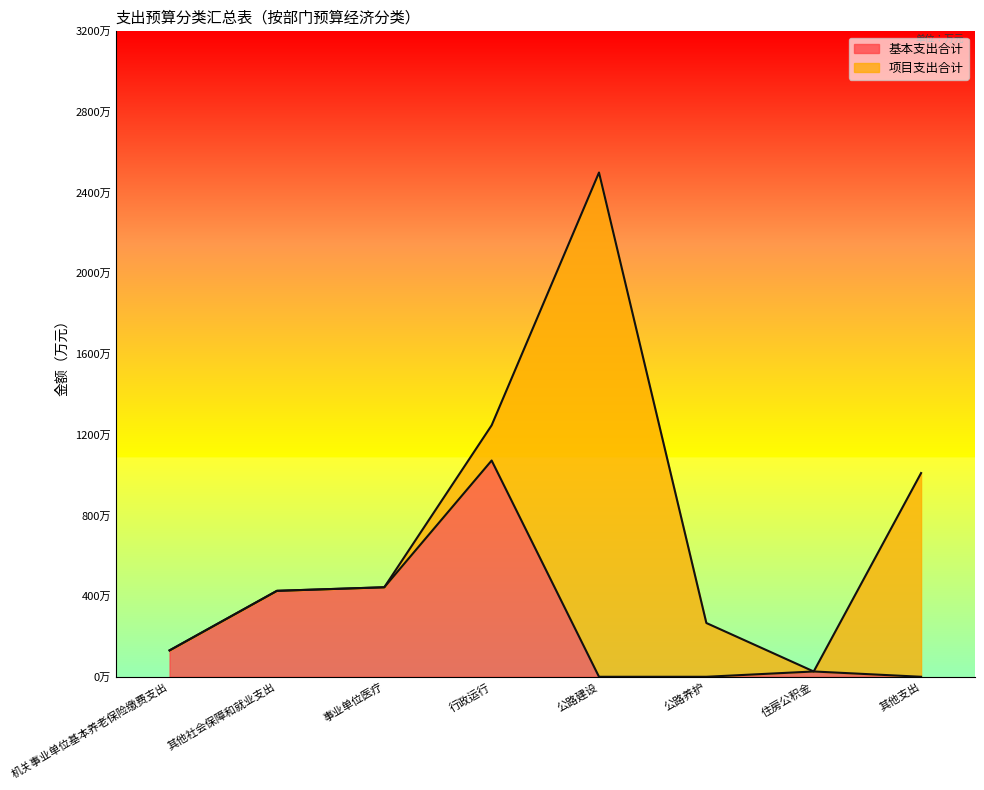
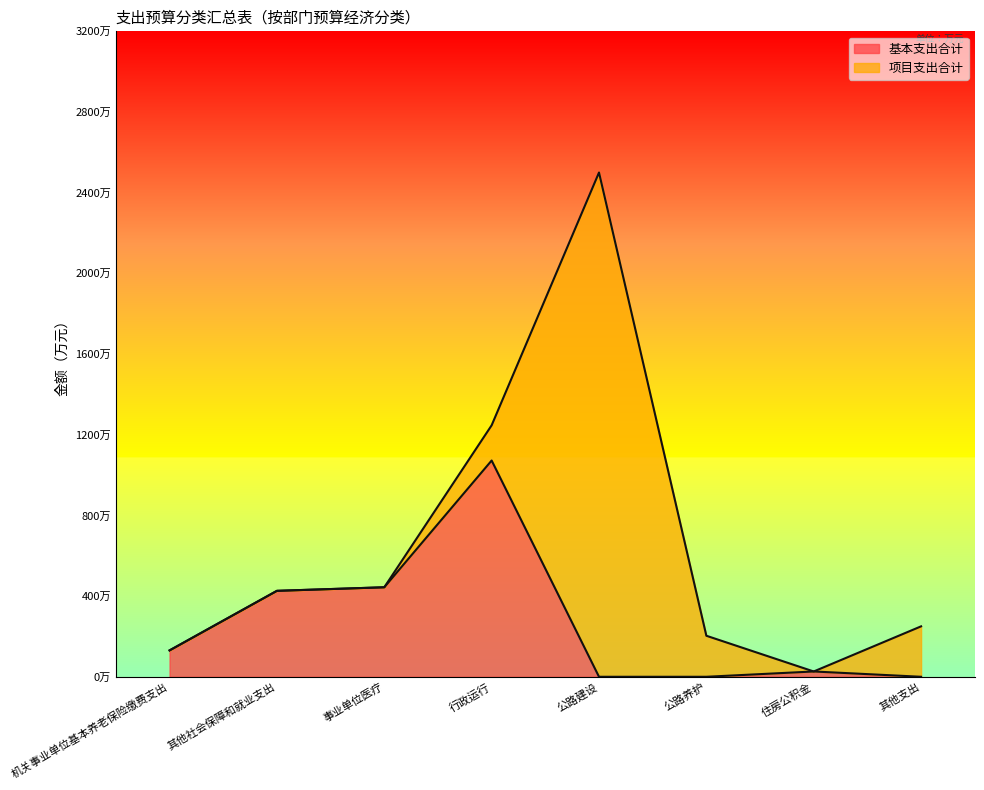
项目支出合计, 公路养护: 270万 -> 200万
项目支出合计, 其他支出: 1010万 -> 250万
